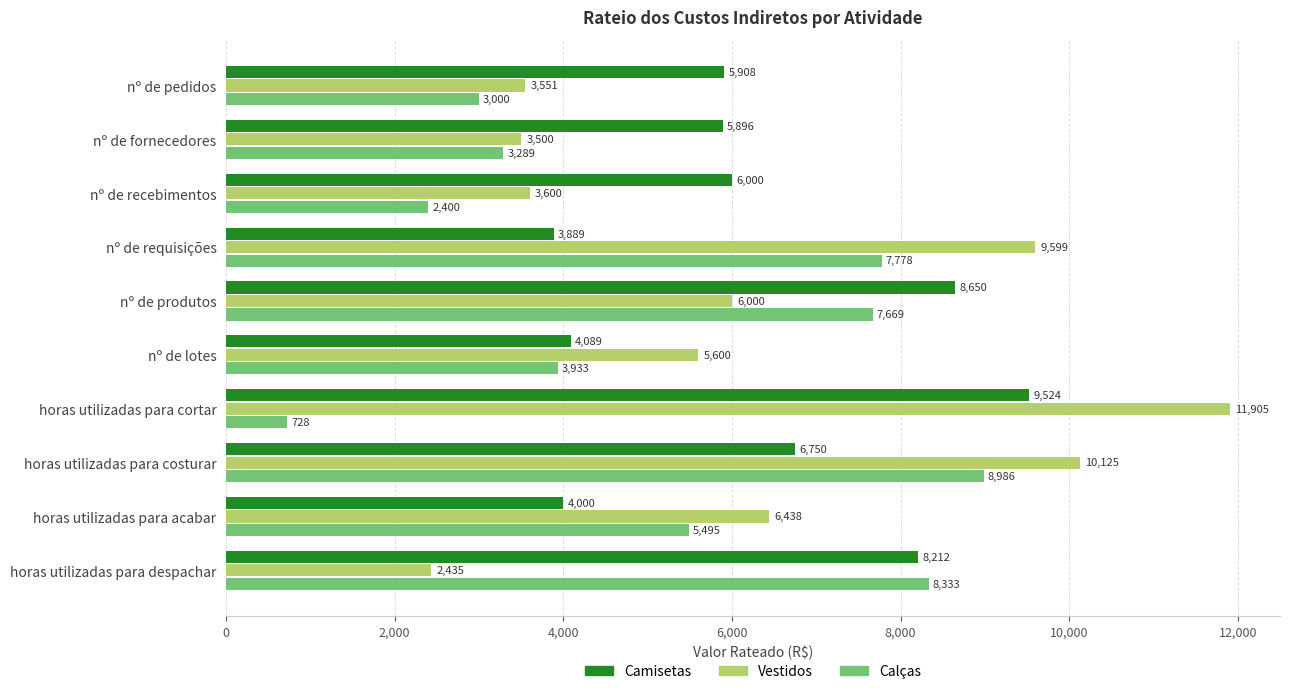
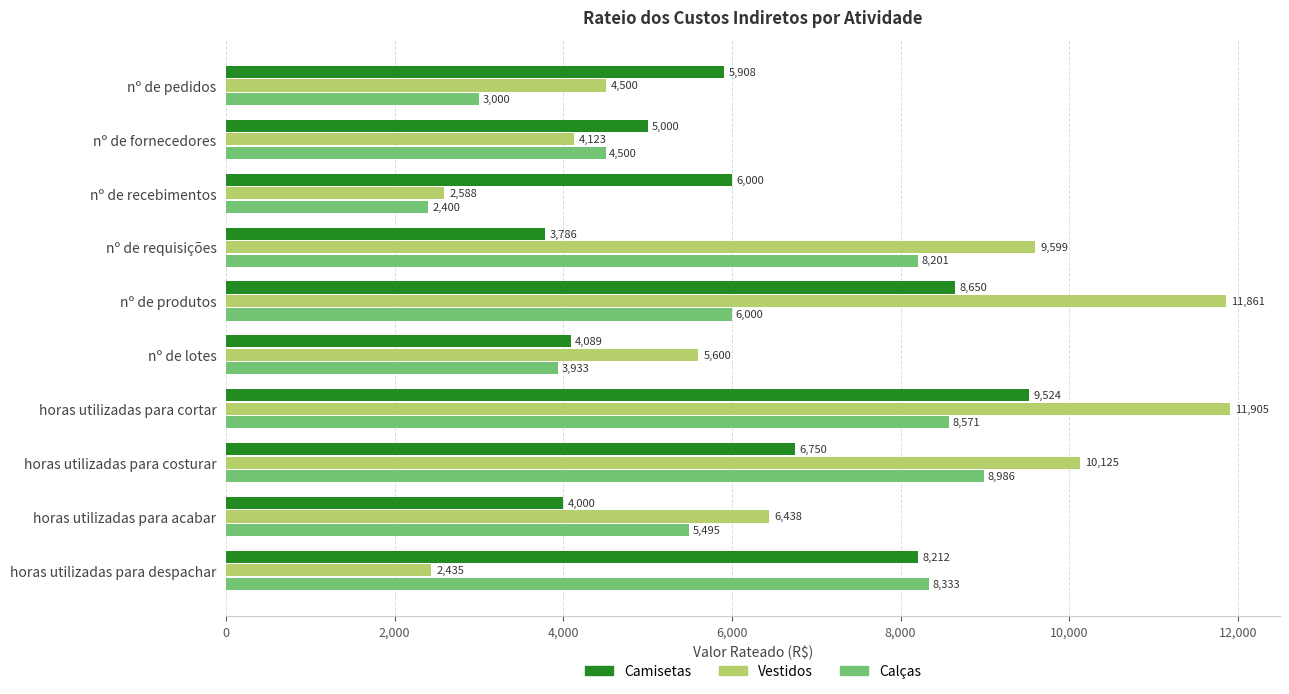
Vestidos, nº de pedidos: 3,551 -> 4,500
Camisetas, nº de fornecedores: 5,896 -> 5,000
Vestidos, nº de fornecedores: 3,500 -> 4,123
Calças, nº de fornecedores: 3,289 -> 4,500
Vestidos, nº de recebimentos: 3,600 -> 2,588
Camisetas, nº de requisições: 3,889 -> 3,786
Calças, nº de requisições: 7,778 -> 8,201
Vestidos, nº de produtos: 6,000 -> 11,861
Calças, nº de produtos: 7,669 -> 6,000
Calças, horas utilizadas para cortar: 728 -> 8,571
